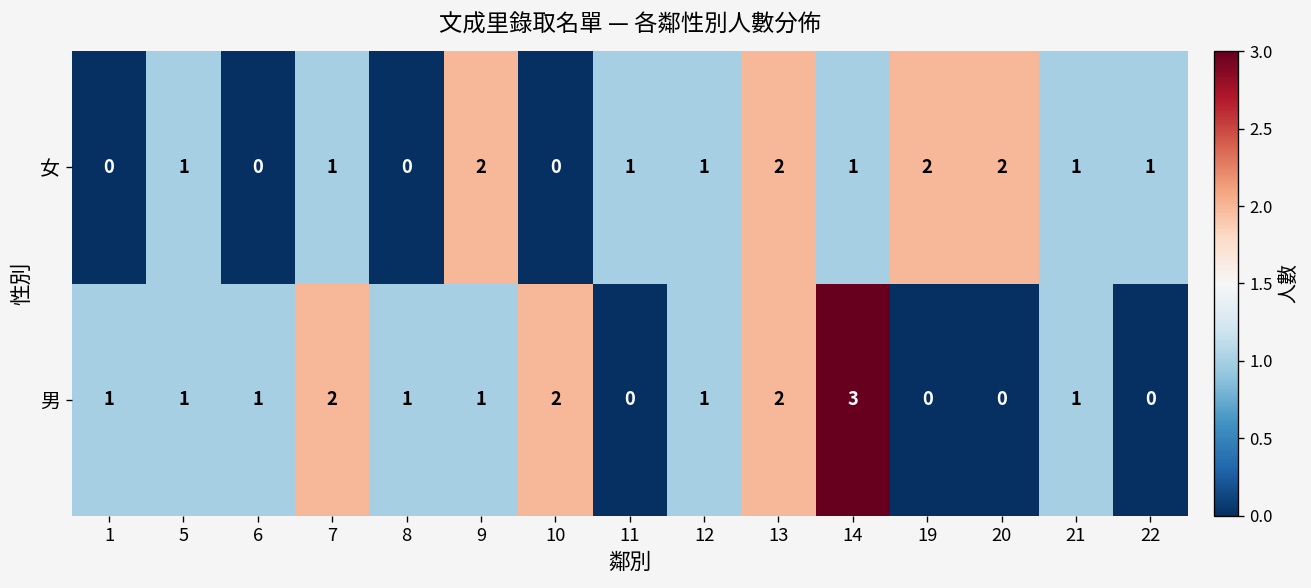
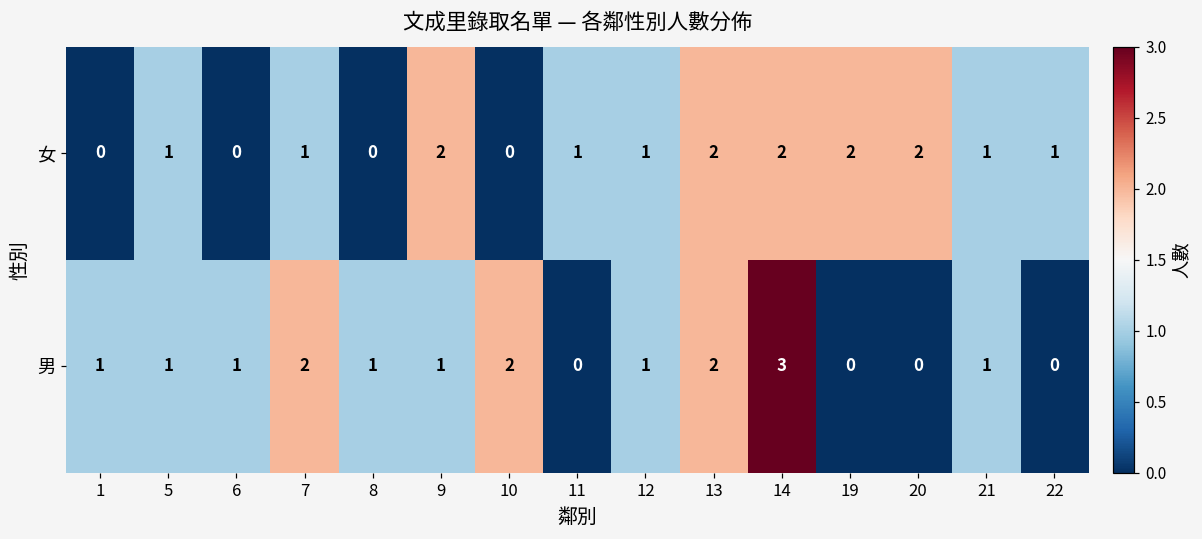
女, 14: 1 -> 2
